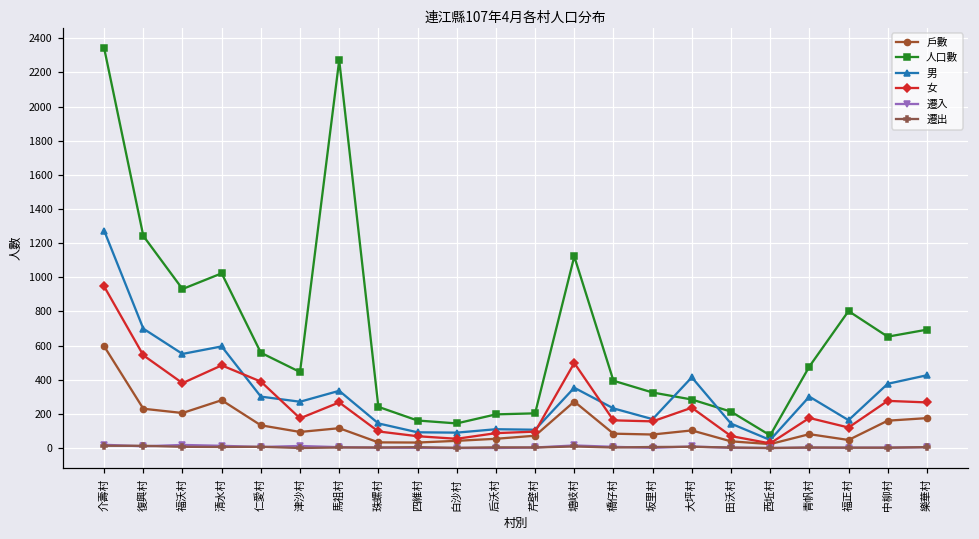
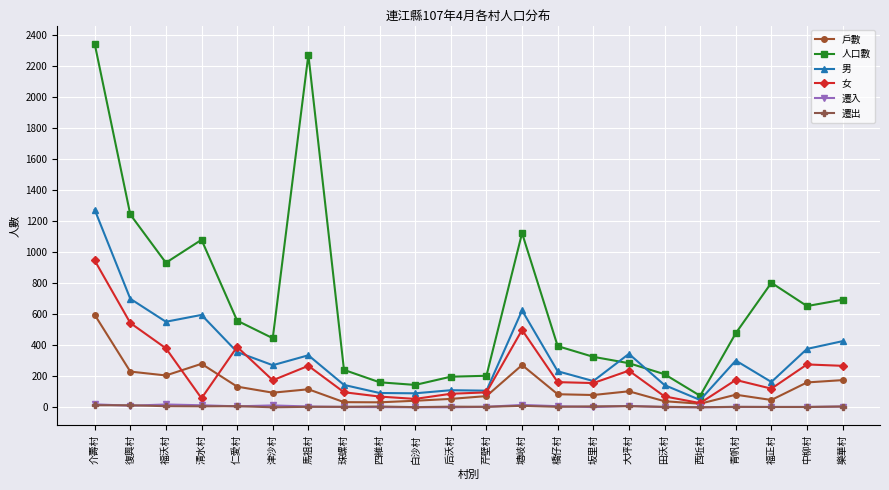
人口數, 清水村: 1020 -> 1080
女, 清水村: 480 -> 60
男, 仁愛村: 300 -> 360
男, 塘岐村: 350 -> 620
男, 大坪村: 410 -> 340
